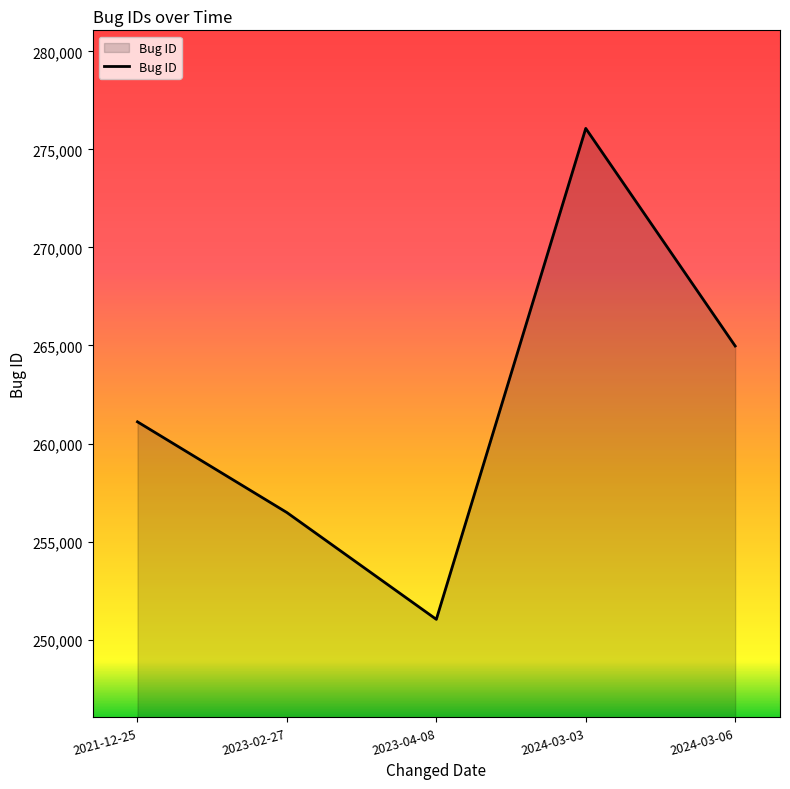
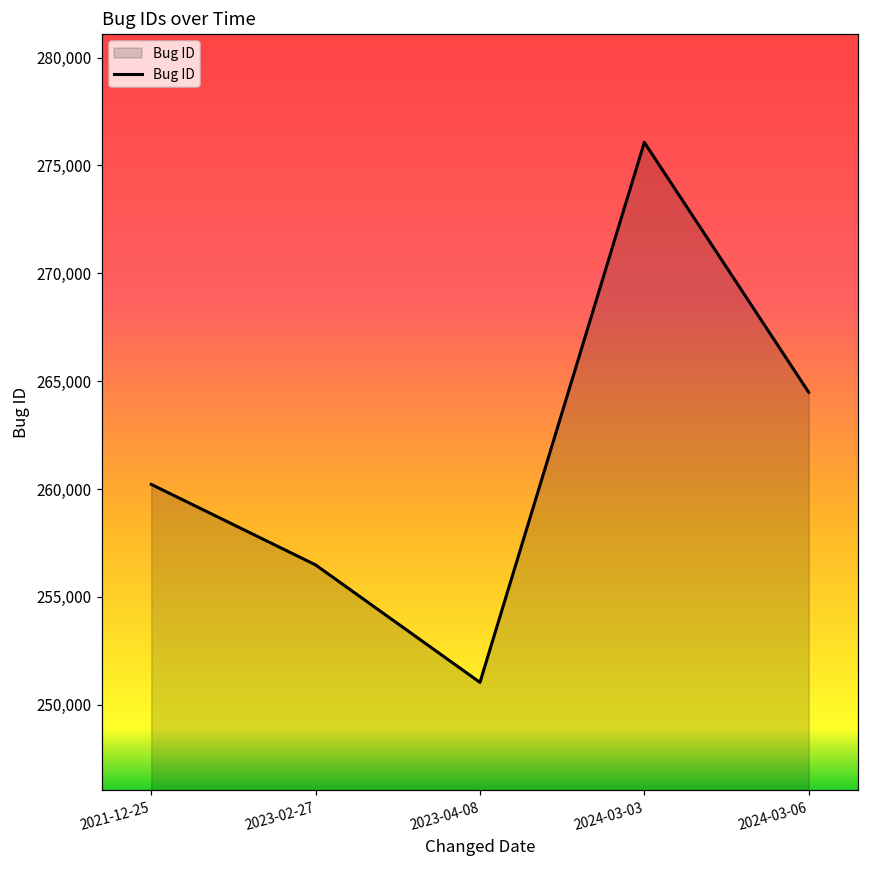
2021-12-25: 261,100 -> 260,200
2024-03-06: 265,000 -> 264,500
